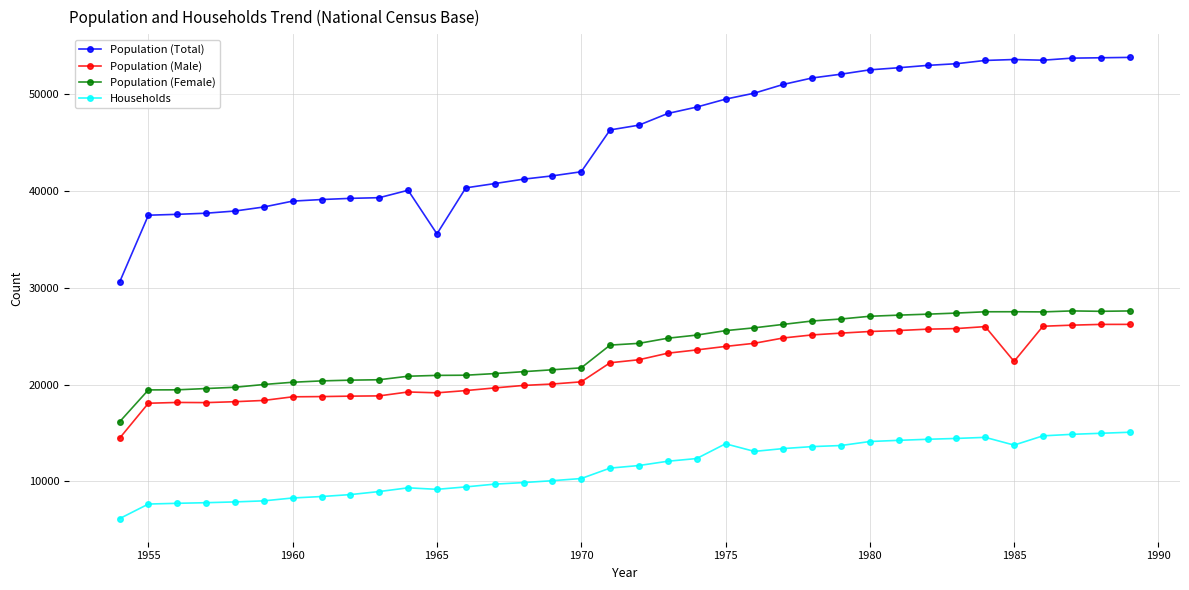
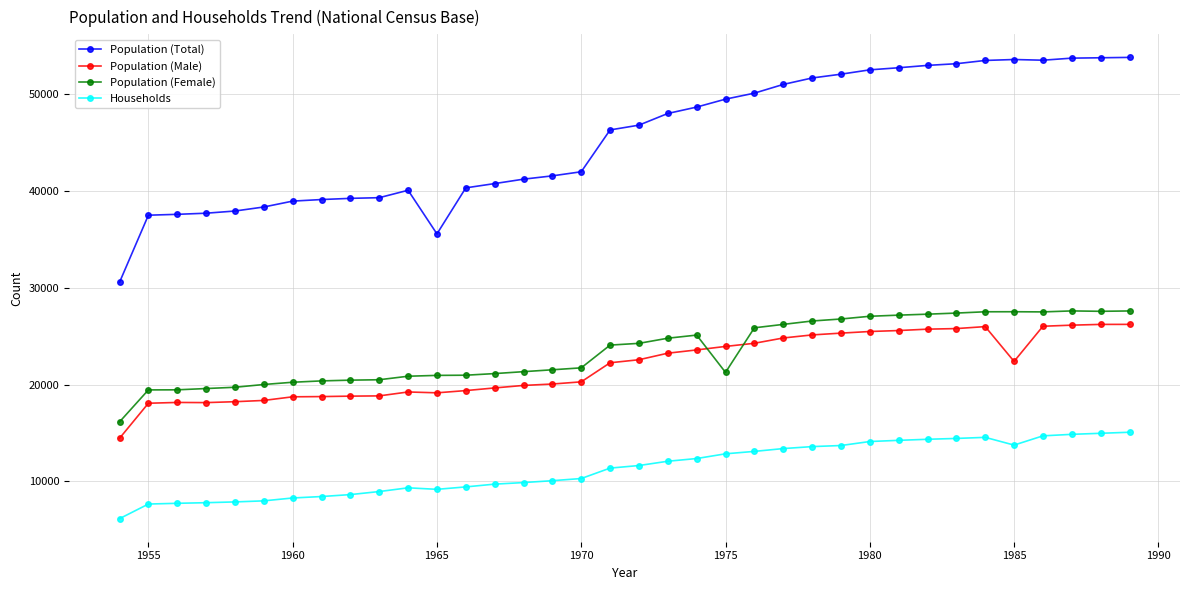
Population (Female), 1975: 26000 -> 21000
Households, 1975: 14000 -> 13000
